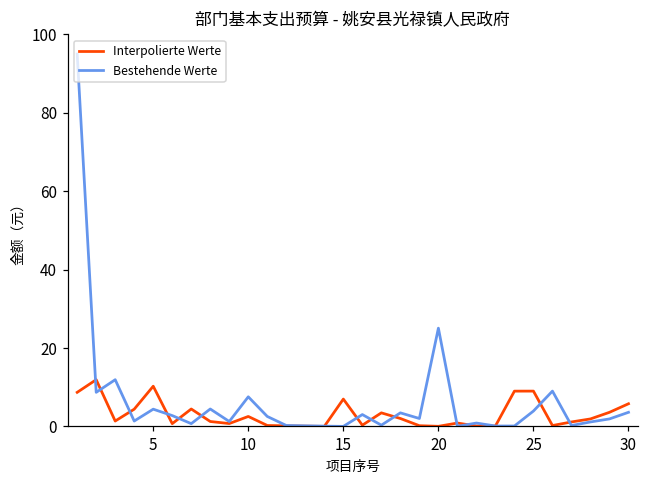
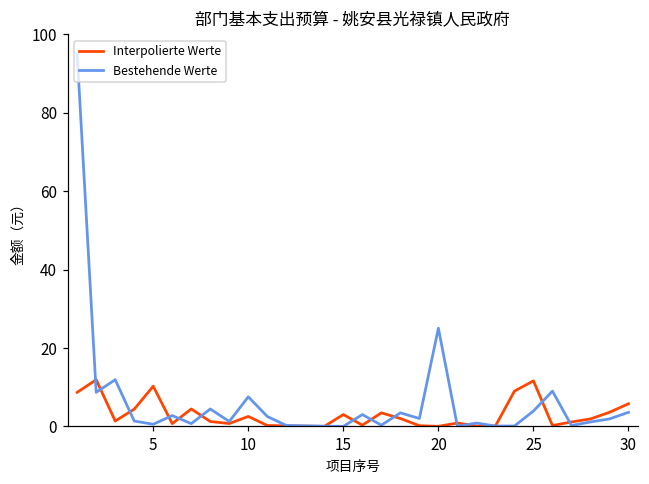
Bestehende Werte, 5: 4 -> 1
Interpolierte Werte, 15: 7 -> 3
Interpolierte Werte, 25: 9 -> 12
